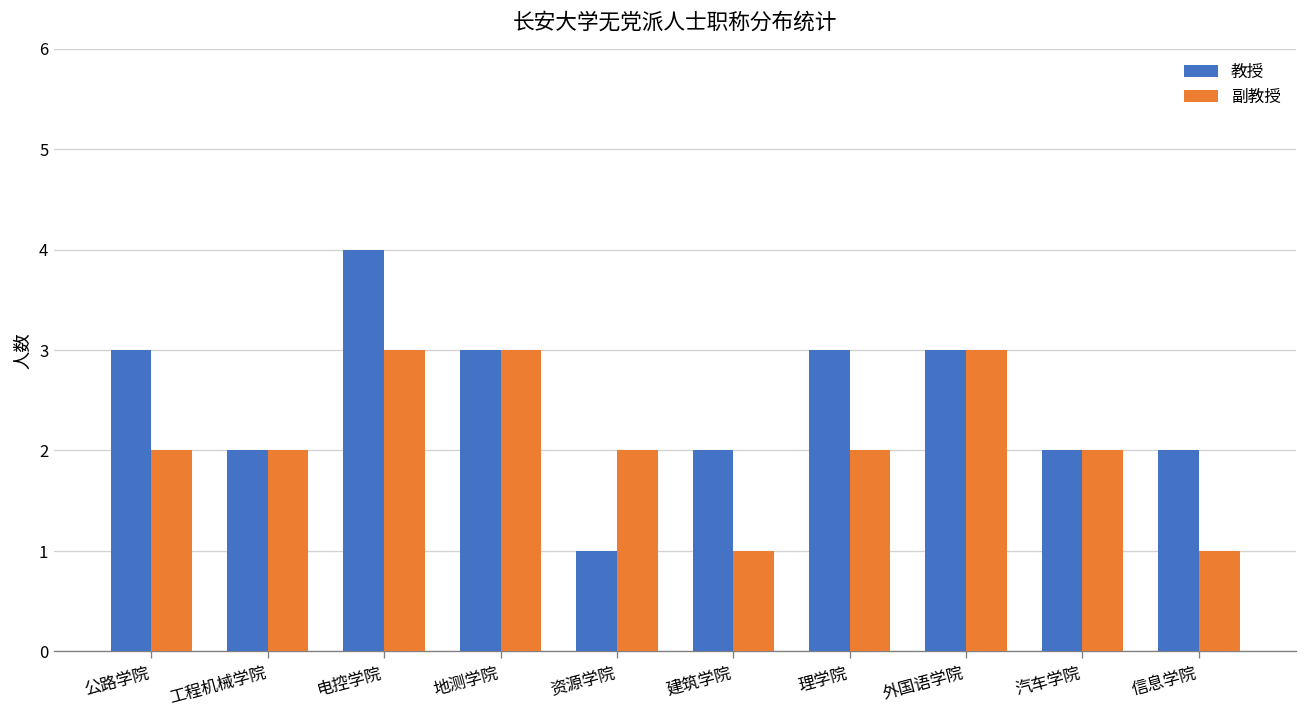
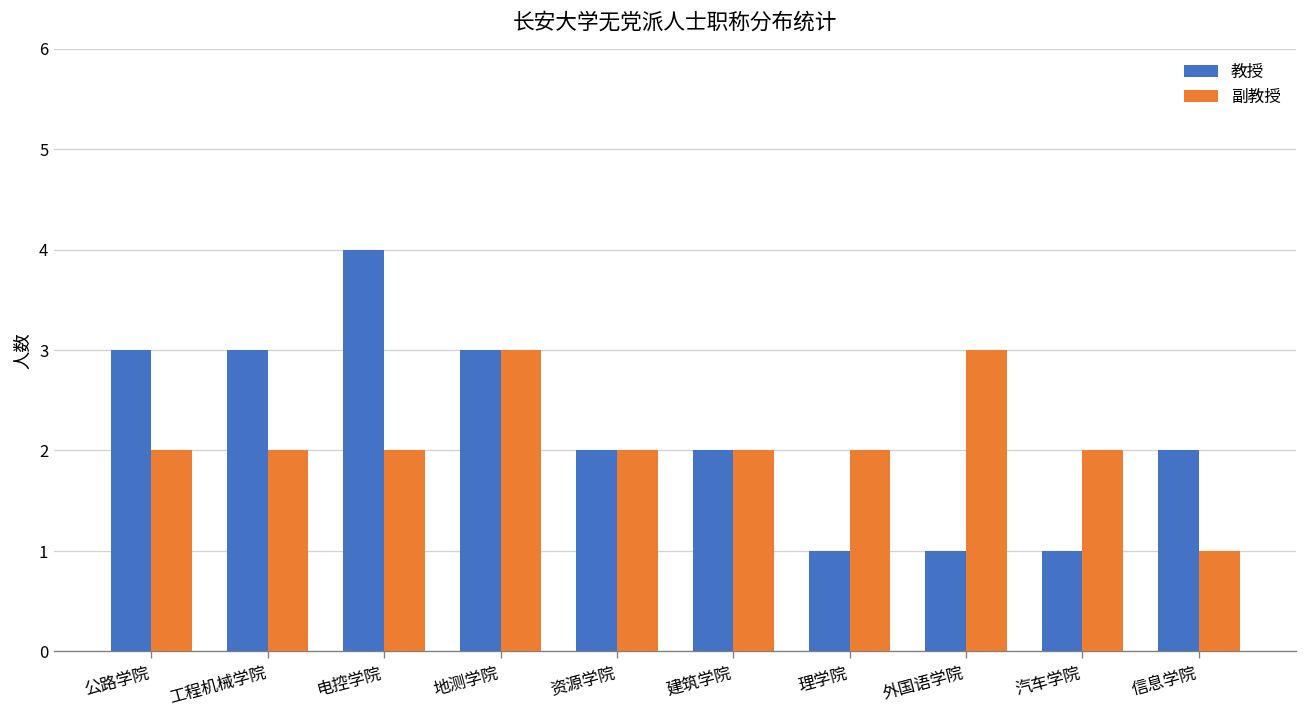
教授, 工程机械学院: 2 -> 3
副教授, 电控学院: 3 -> 2
教授, 资源学院: 1 -> 2
副教授, 建筑学院: 1 -> 2
教授, 理学院: 3 -> 1
教授, 外国语学院: 3 -> 1
教授, 汽车学院: 2 -> 1
